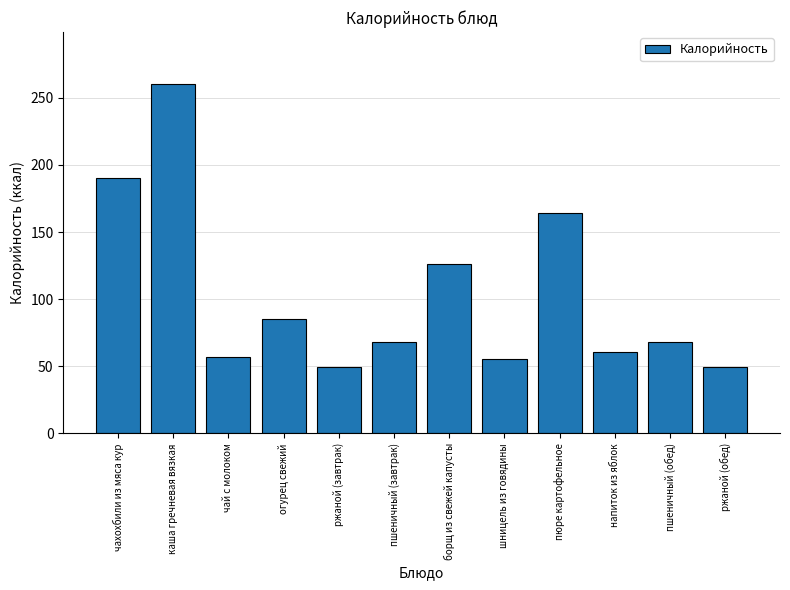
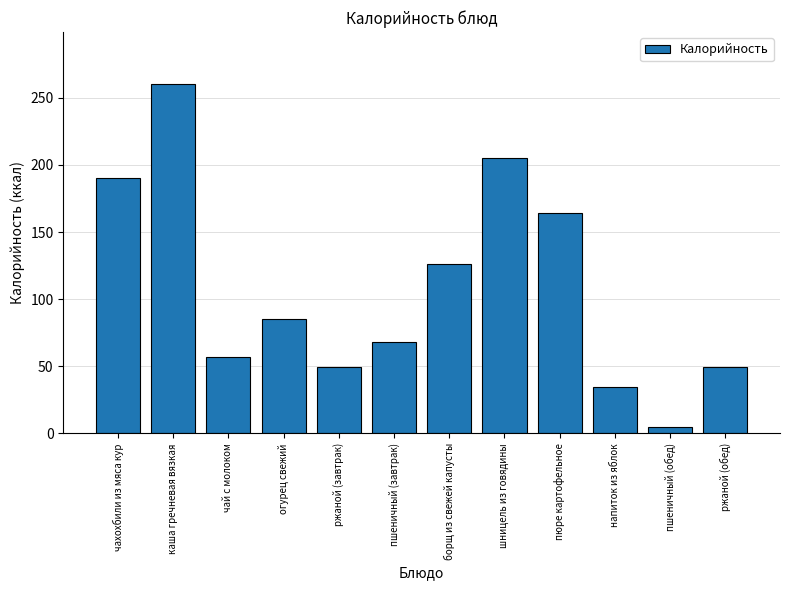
шницель из говядины: 56 -> 206
напиток из яблок: 61 -> 35
пшеничный (обед): 68 -> 5
